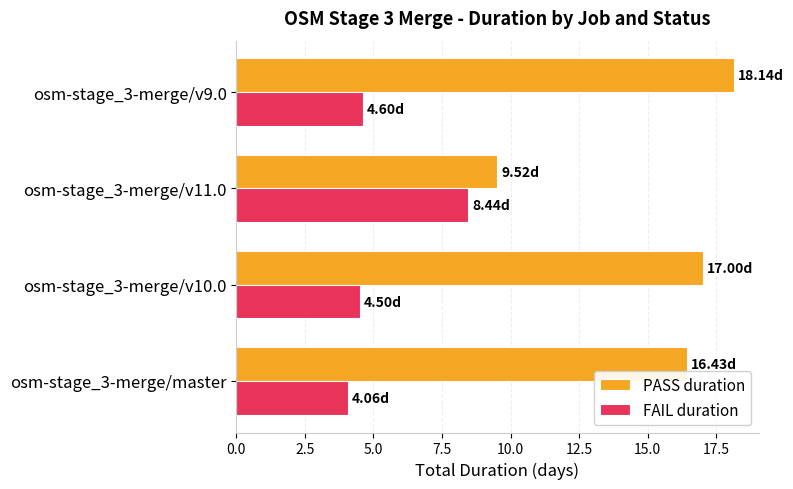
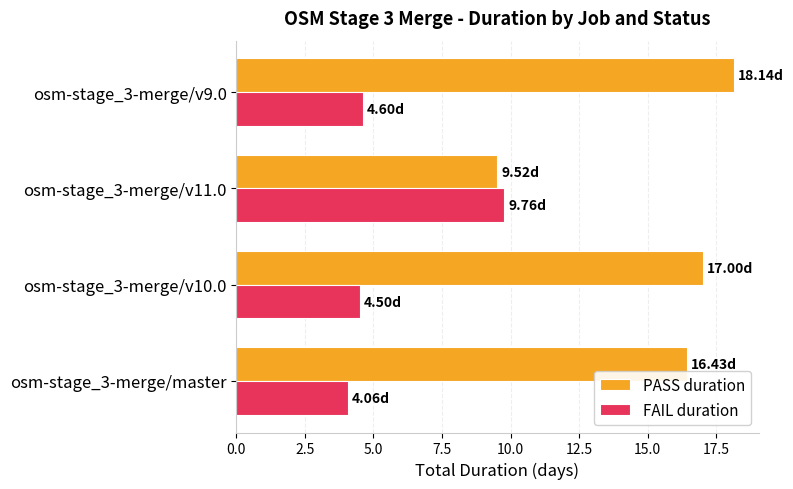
FAIL duration, osm-stage_3-merge/v11.0: 8.44d -> 9.76d
